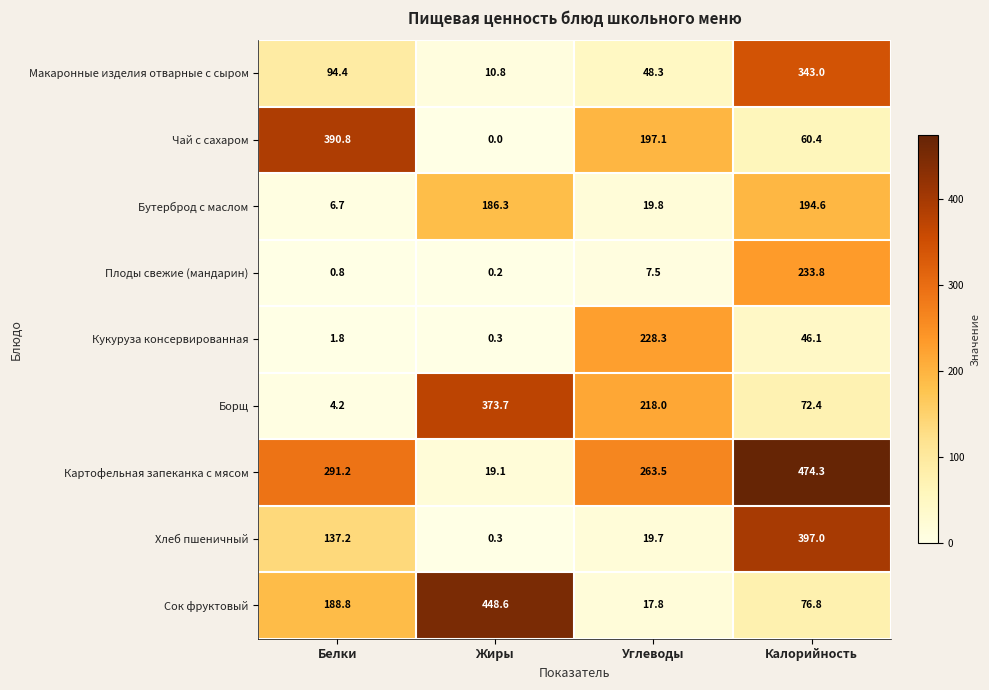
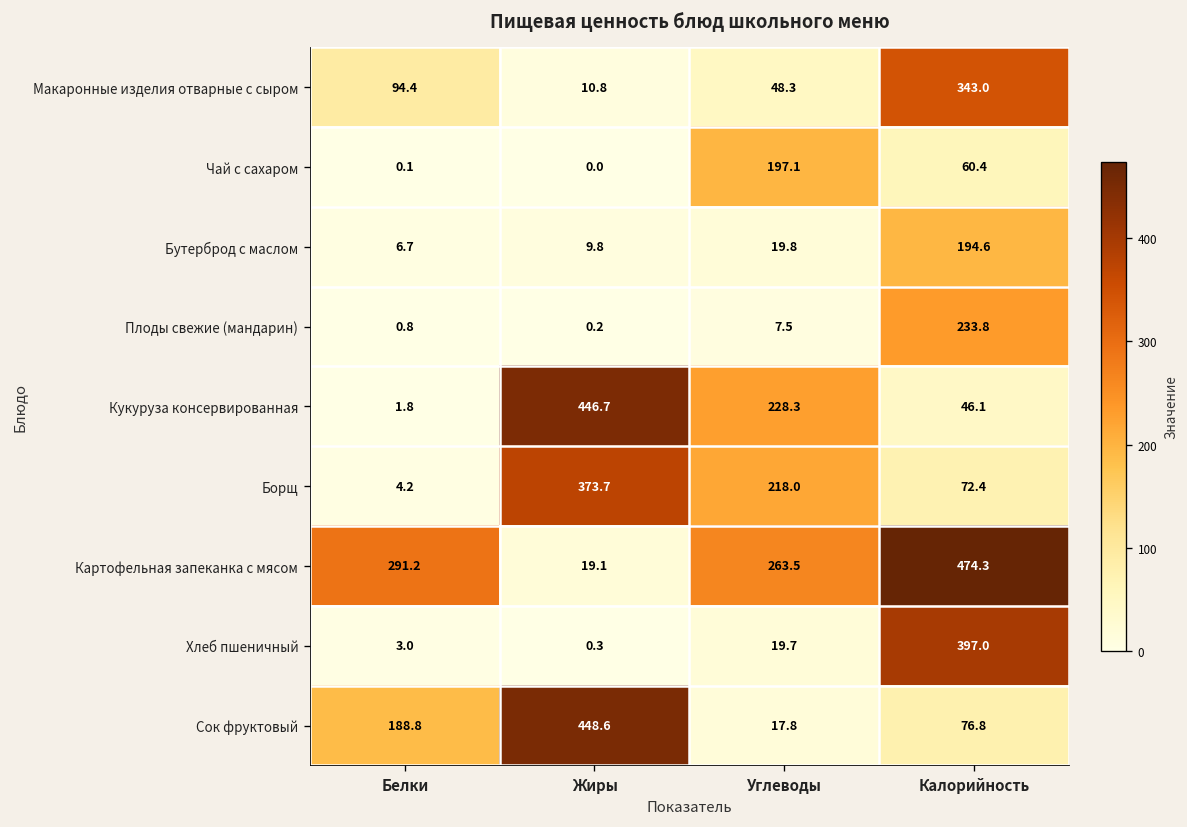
Чай с сахаром, Белки: 390.8 -> 0.1
Бутерброд с маслом, Жиры: 186.3 -> 9.8
Кукуруза консервированная, Жиры: 0.3 -> 446.7
Хлеб пшеничный, Белки: 137.2 -> 3.0
